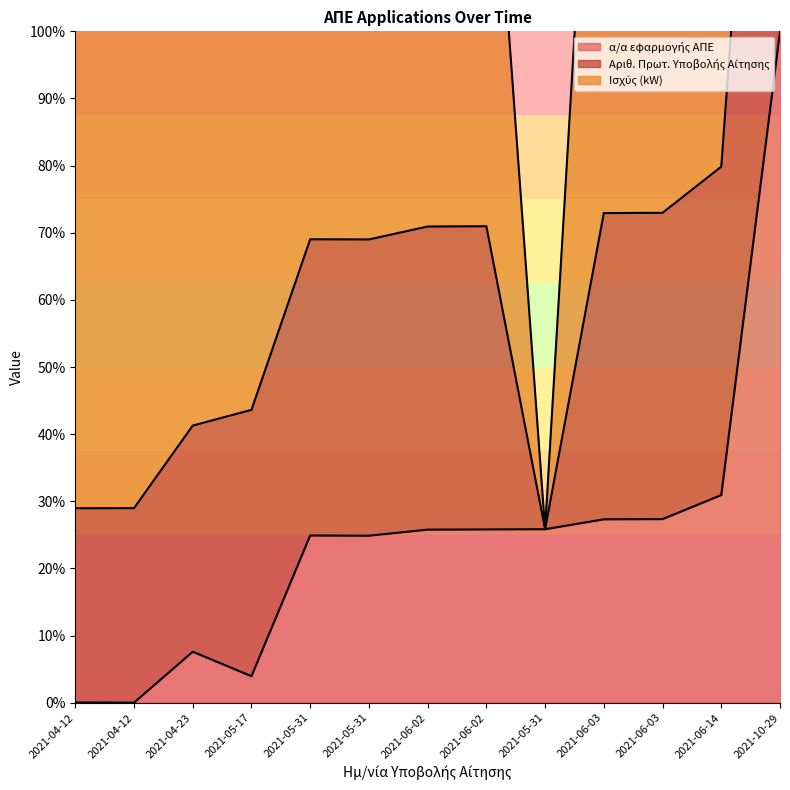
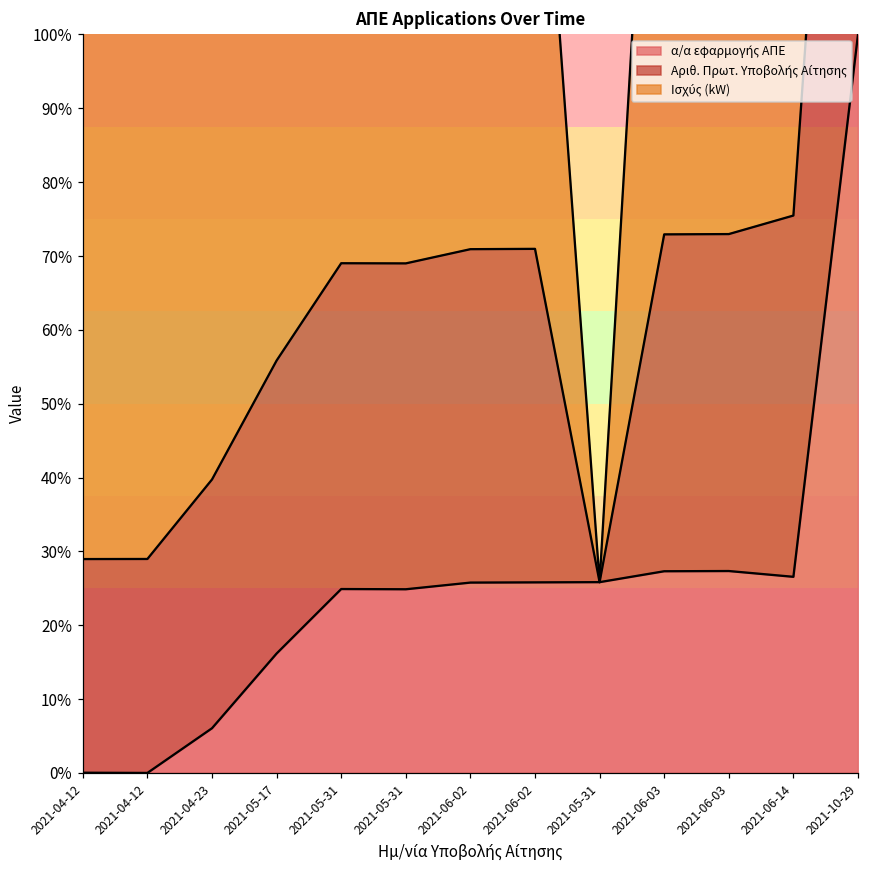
α/α εφαρμογής ΑΠΕ, 2021-04-23: 8% -> 6%
α/α εφαρμογής ΑΠΕ, 2021-05-17: 4% -> 16%
α/α εφαρμογής ΑΠΕ, 2021-06-14: 31% -> 27%
